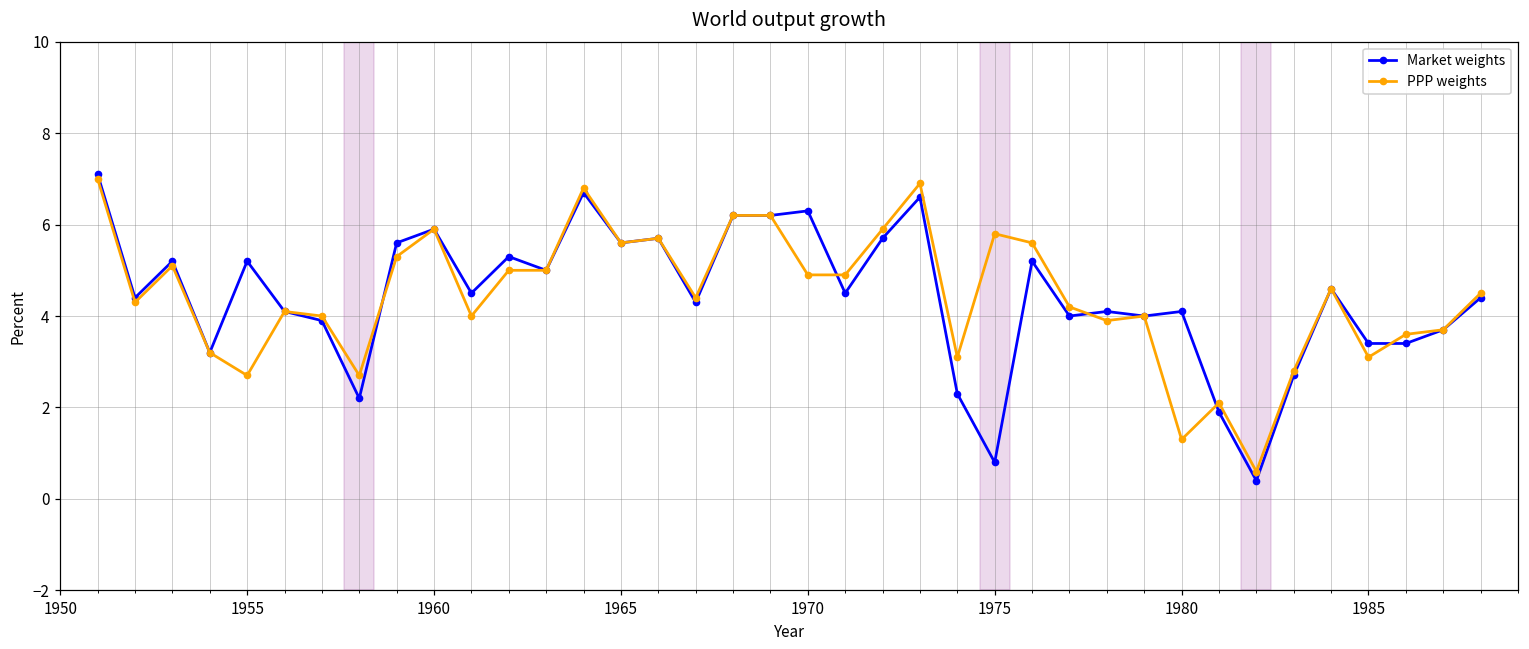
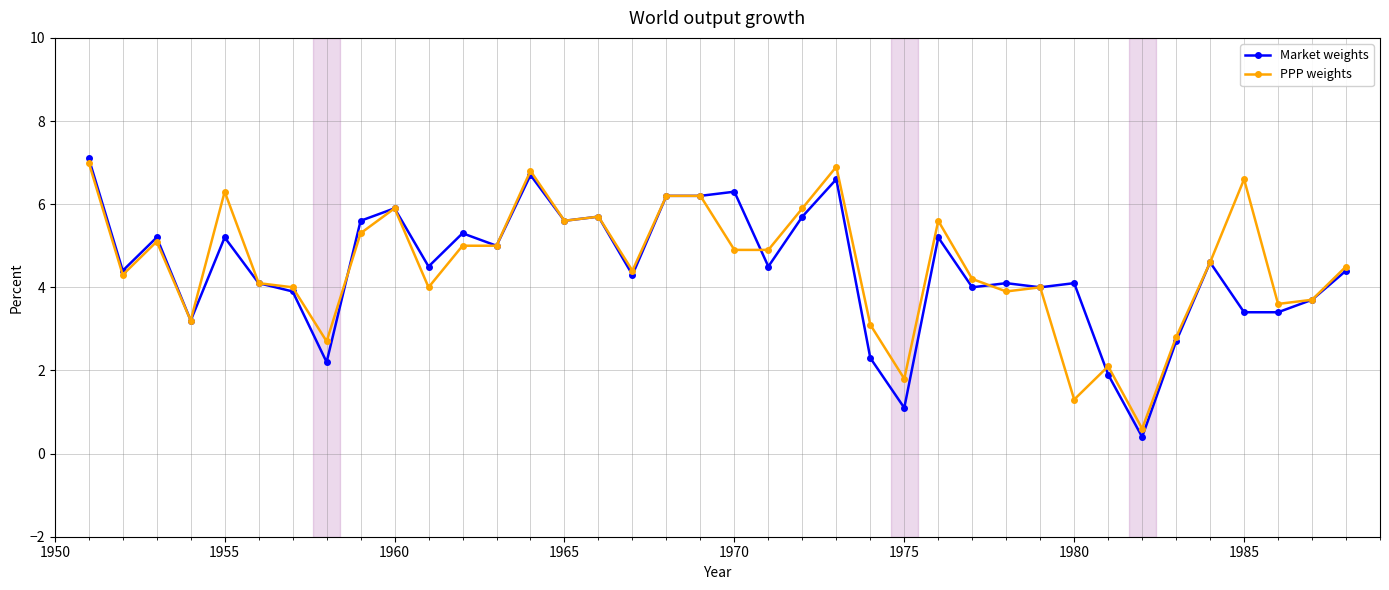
PPP weights, 1955: 2.7 -> 6.3
Market weights, 1975: 0.8 -> 1.1
PPP weights, 1975: 5.8 -> 1.8
PPP weights, 1985: 3.1 -> 6.6
